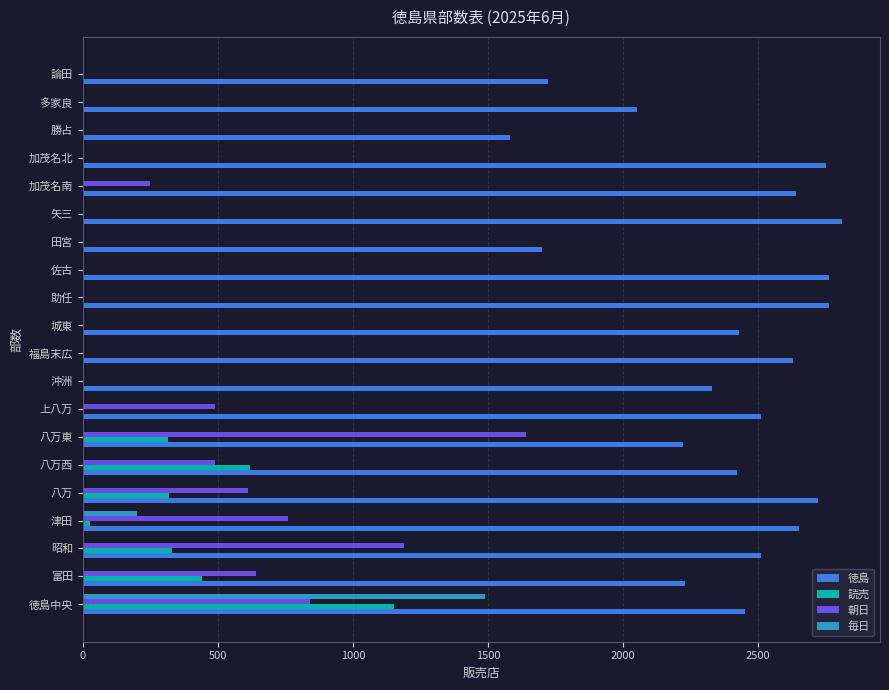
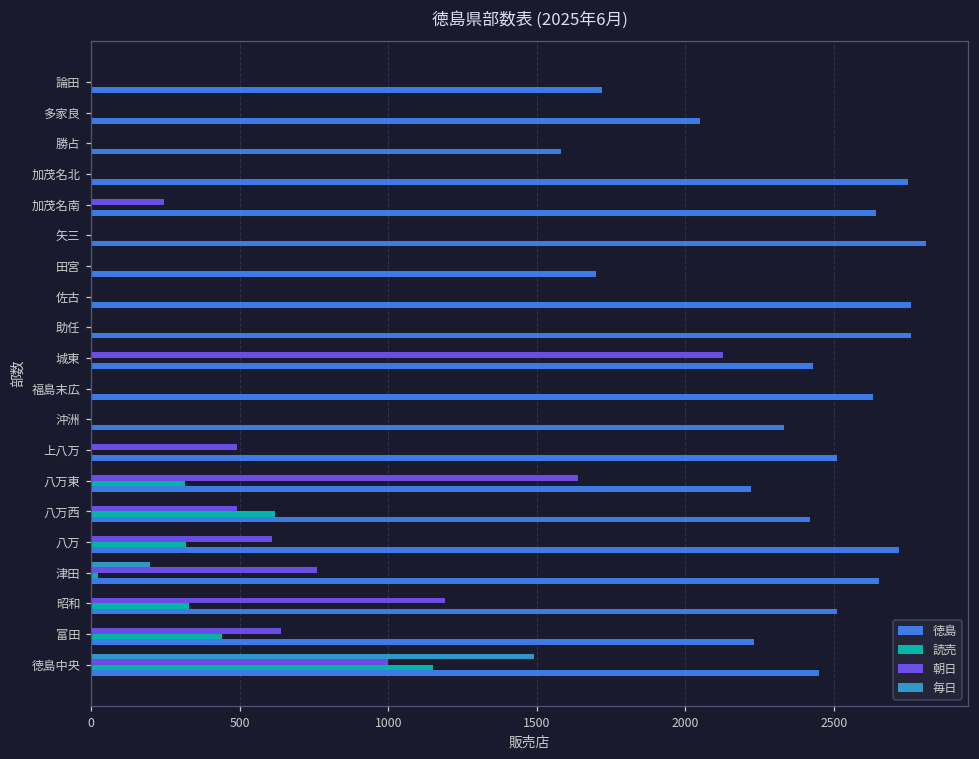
朝日, 城東: 0 -> 2130
朝日, 徳島中央: 840 -> 1000
